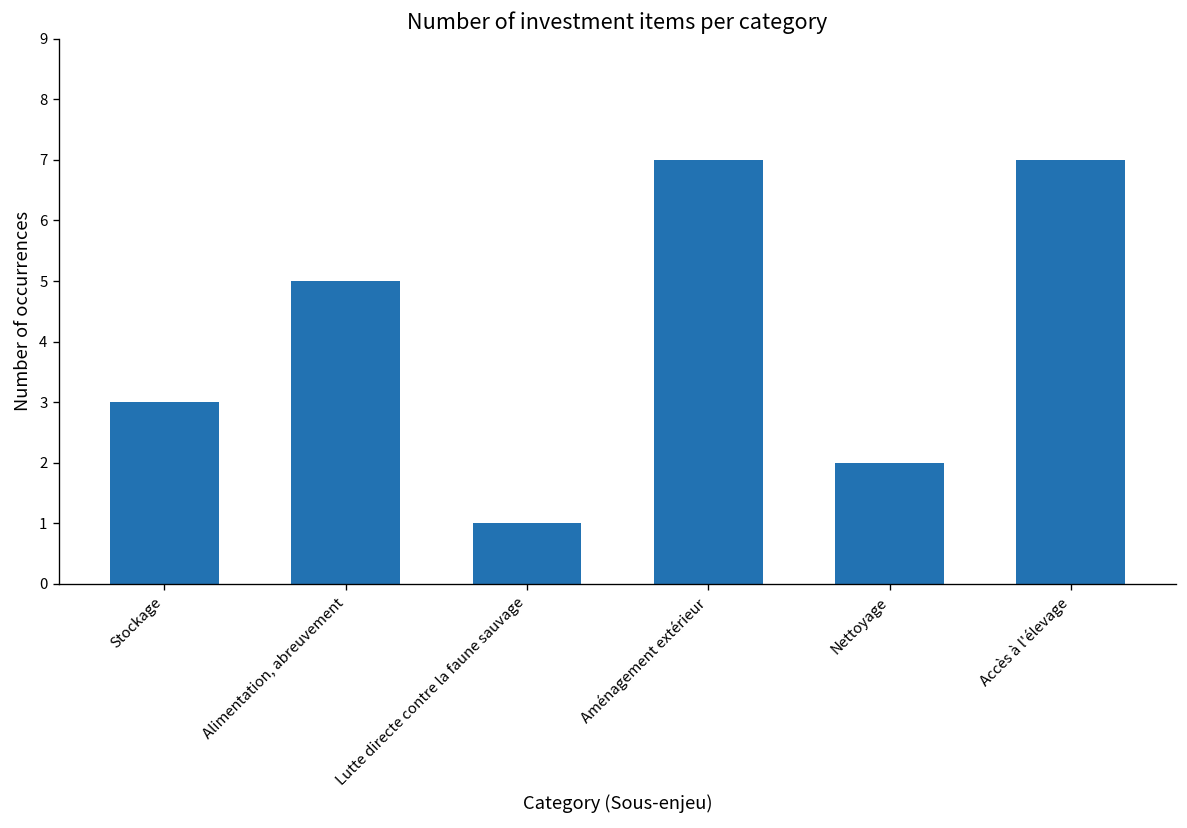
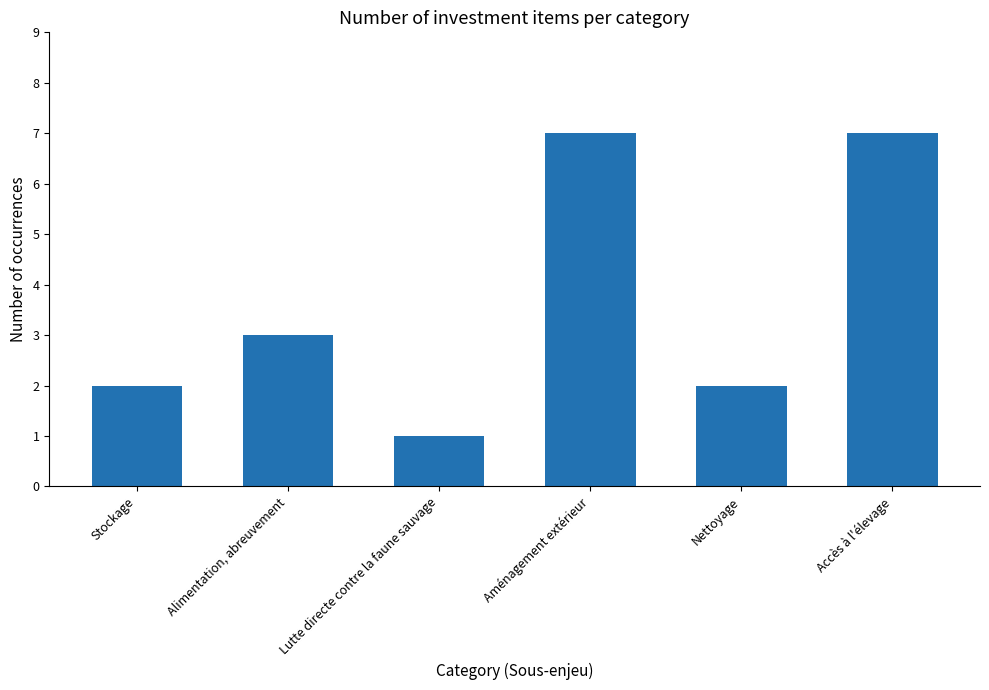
Stockage: 3 -> 2
Alimentation, abreuvement: 5 -> 3
